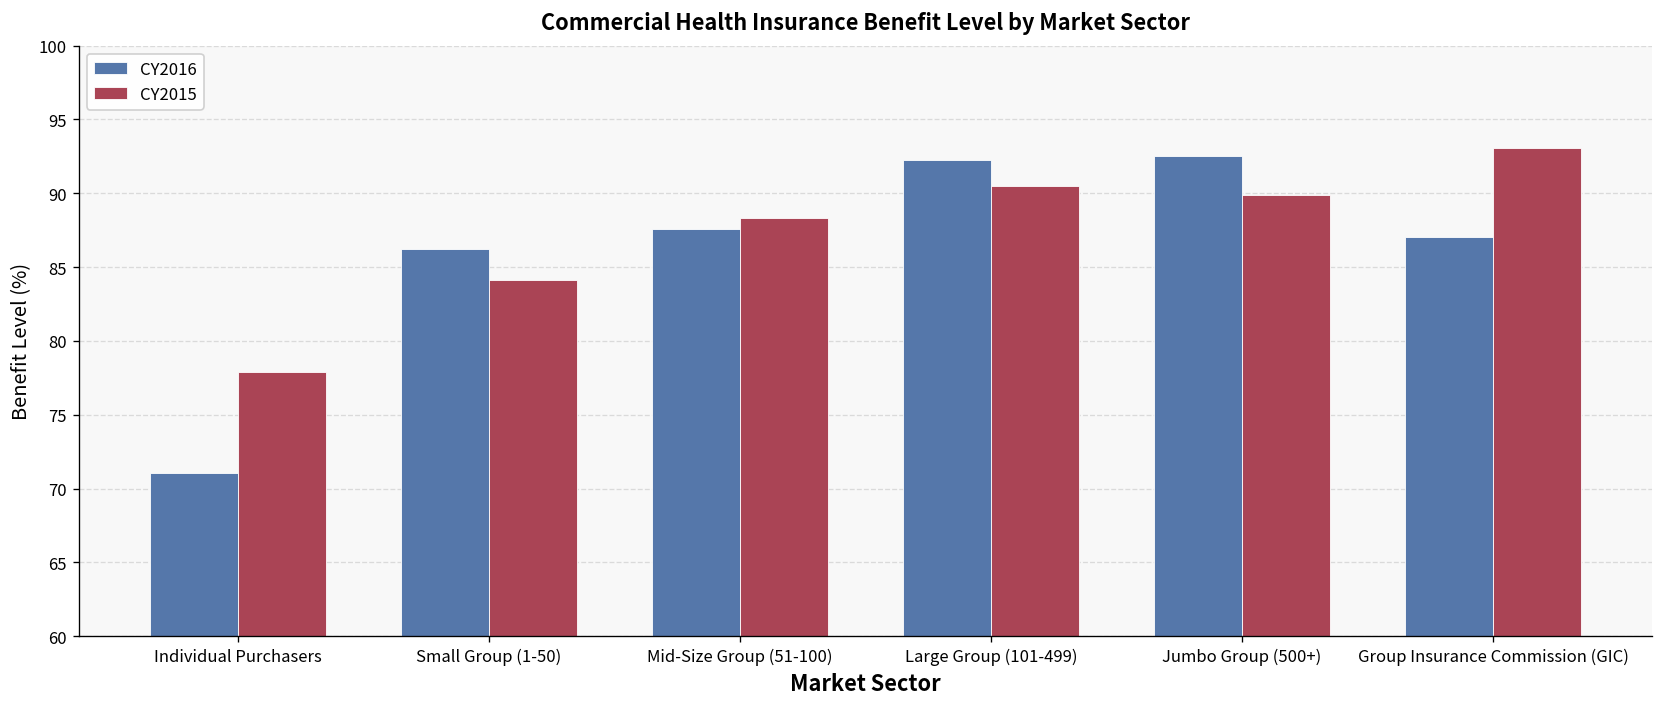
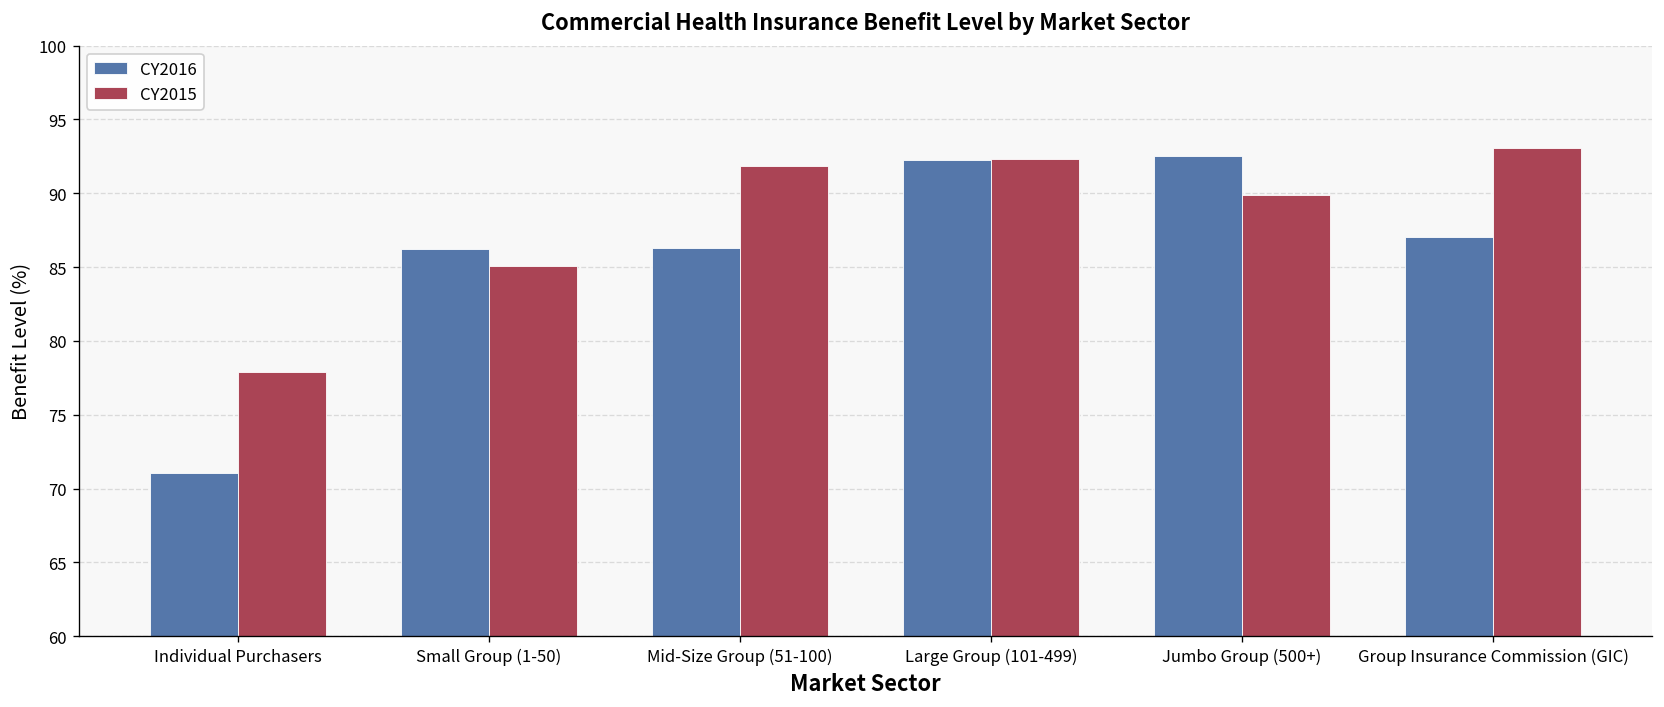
CY2015, Small Group (1-50): 84.1 -> 85.0
CY2016, Mid-Size Group (51-100): 87.6 -> 86.3
CY2015, Mid-Size Group (51-100): 88.3 -> 91.8
CY2015, Large Group (101-499): 90.5 -> 92.3
